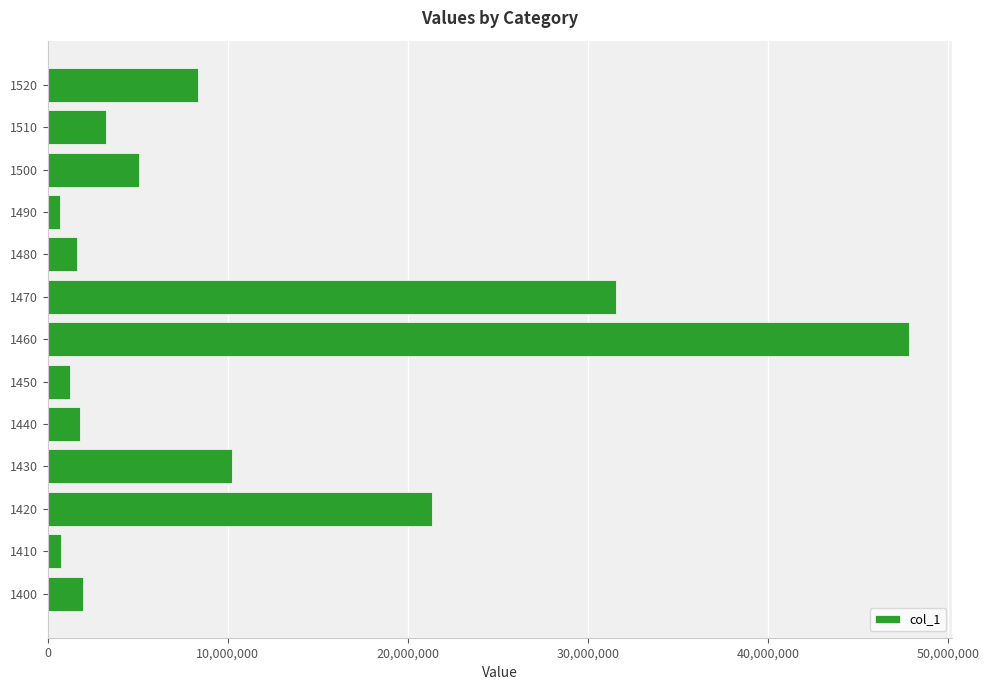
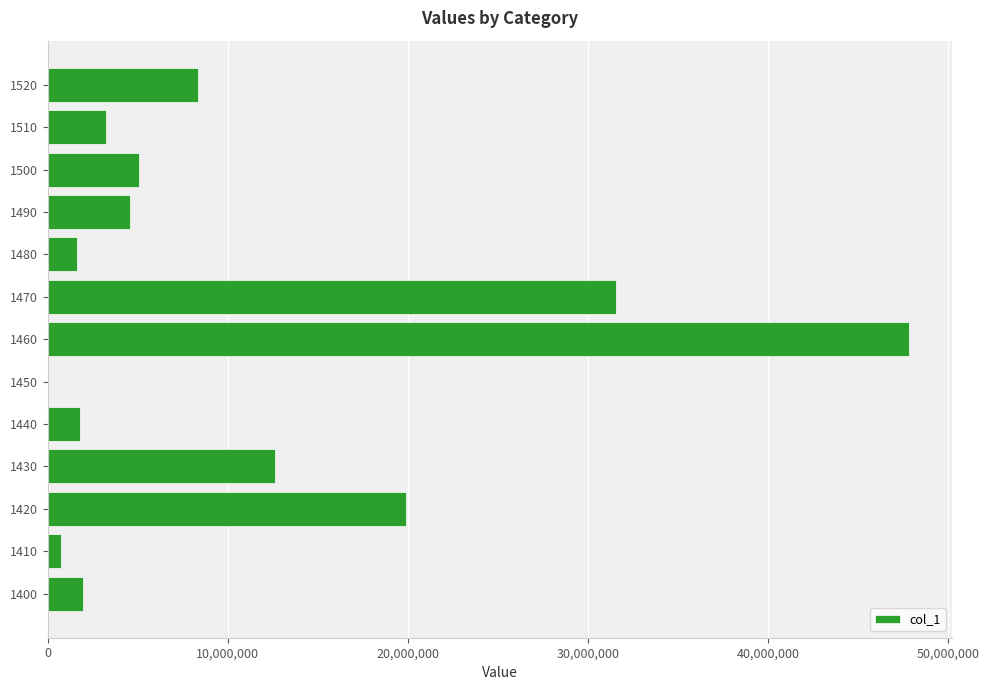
1490: 700,000 -> 4,600,000
1450: 1,200,000 -> 0
1430: 10,200,000 -> 12,600,000
1420: 21,400,000 -> 19,900,000
